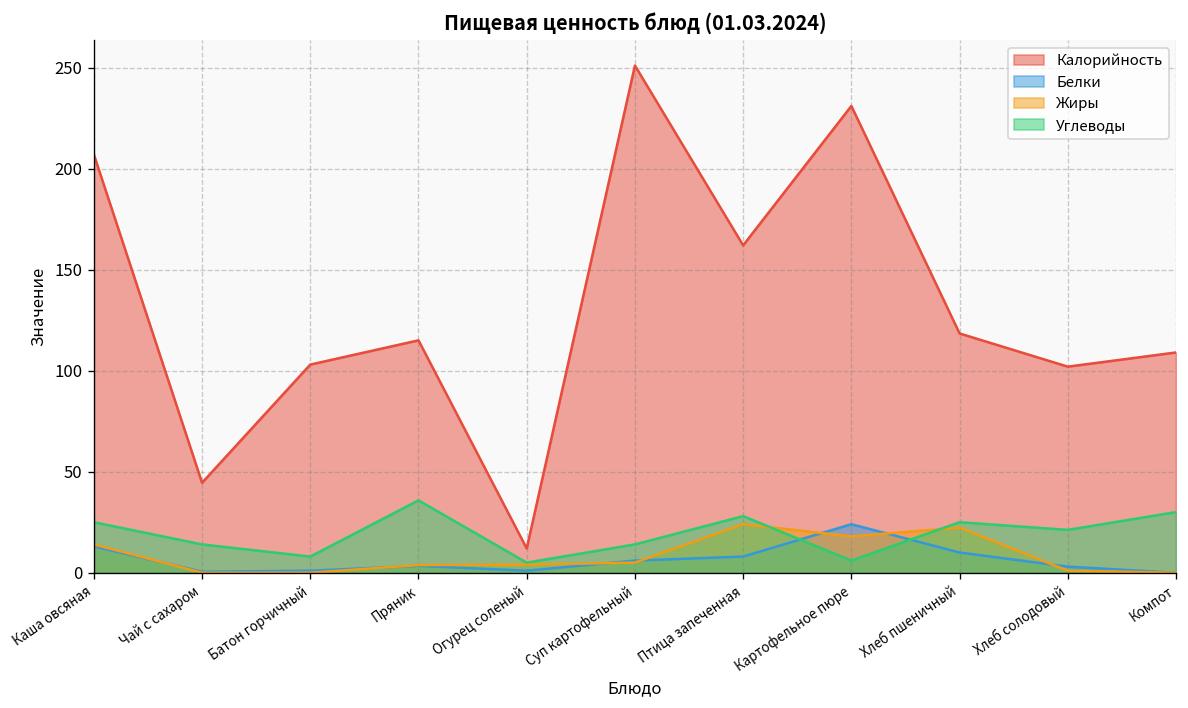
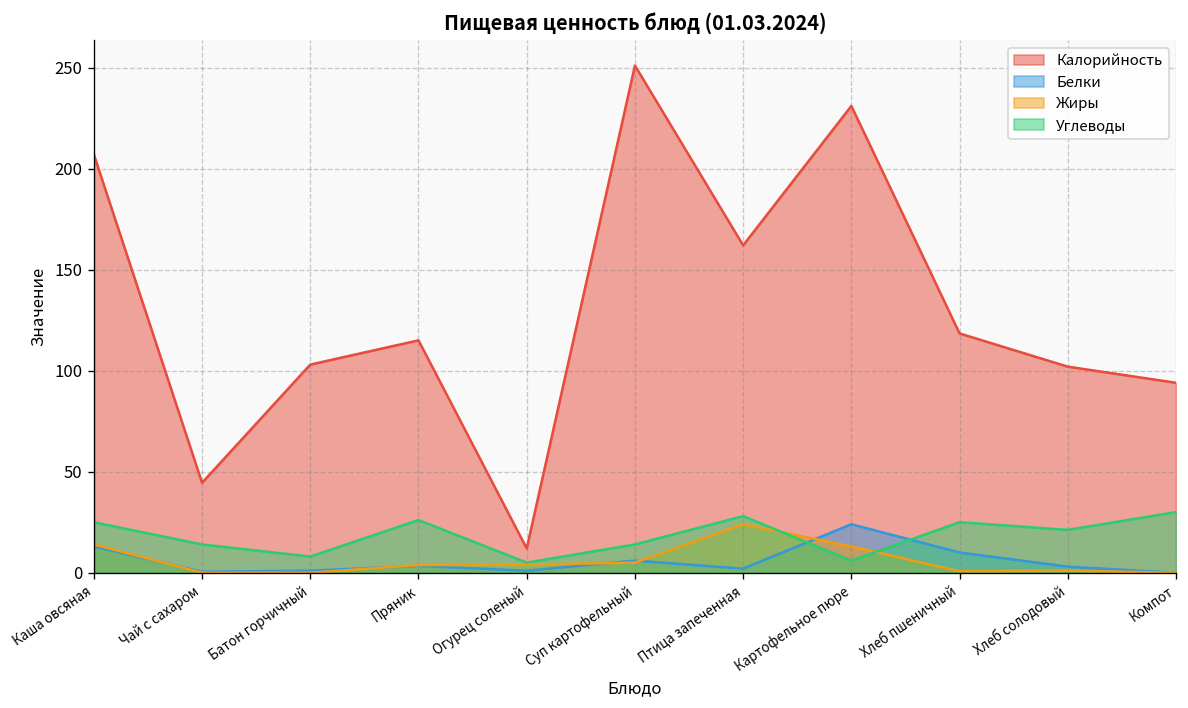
Углеводы, Пряник: 36 -> 26
Белки, Птица запеченная: 8 -> 2
Жиры, Картофельное пюре: 18 -> 13
Жиры, Хлеб пшеничный: 22 -> 1
Калорийность, Компот: 109 -> 94
